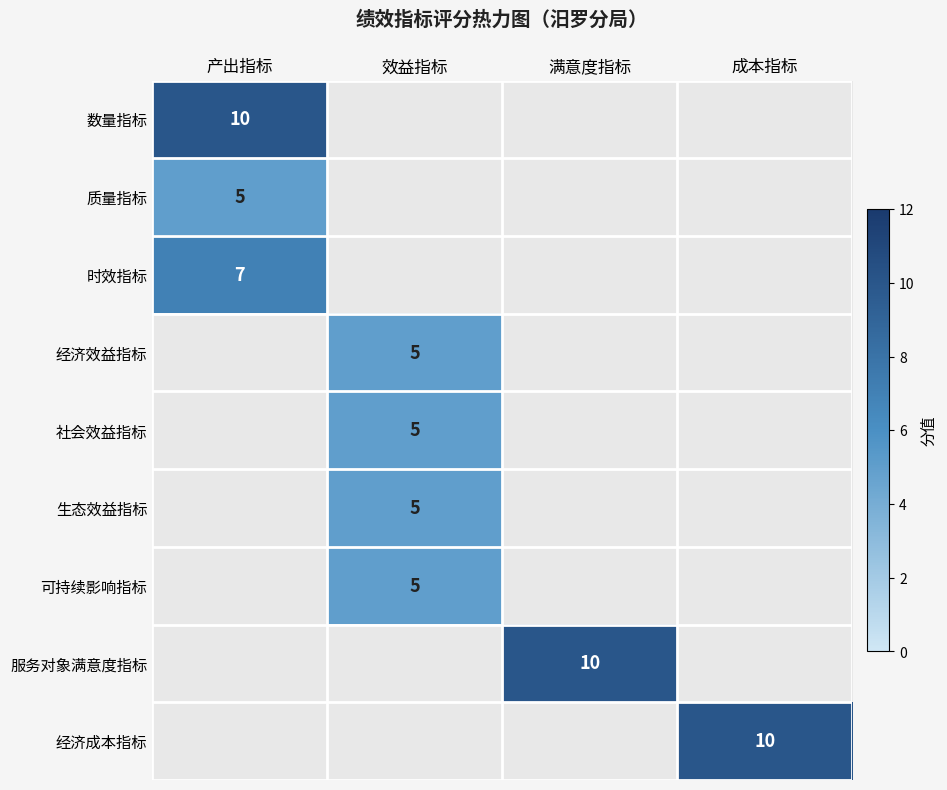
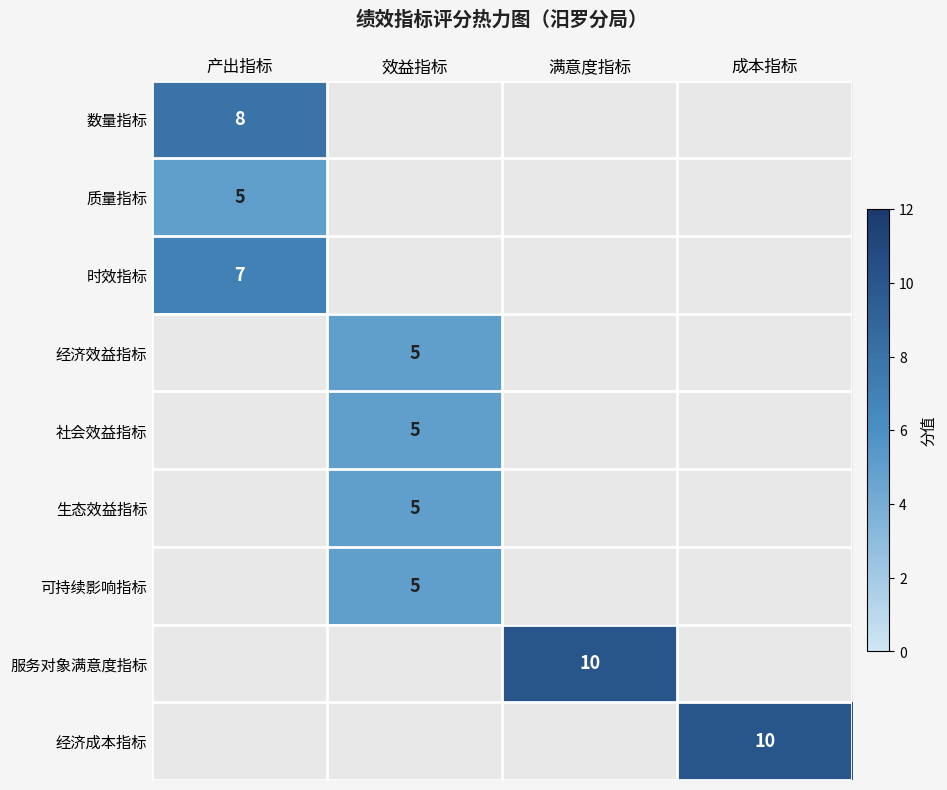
数量指标, 产出指标: 10 -> 8
